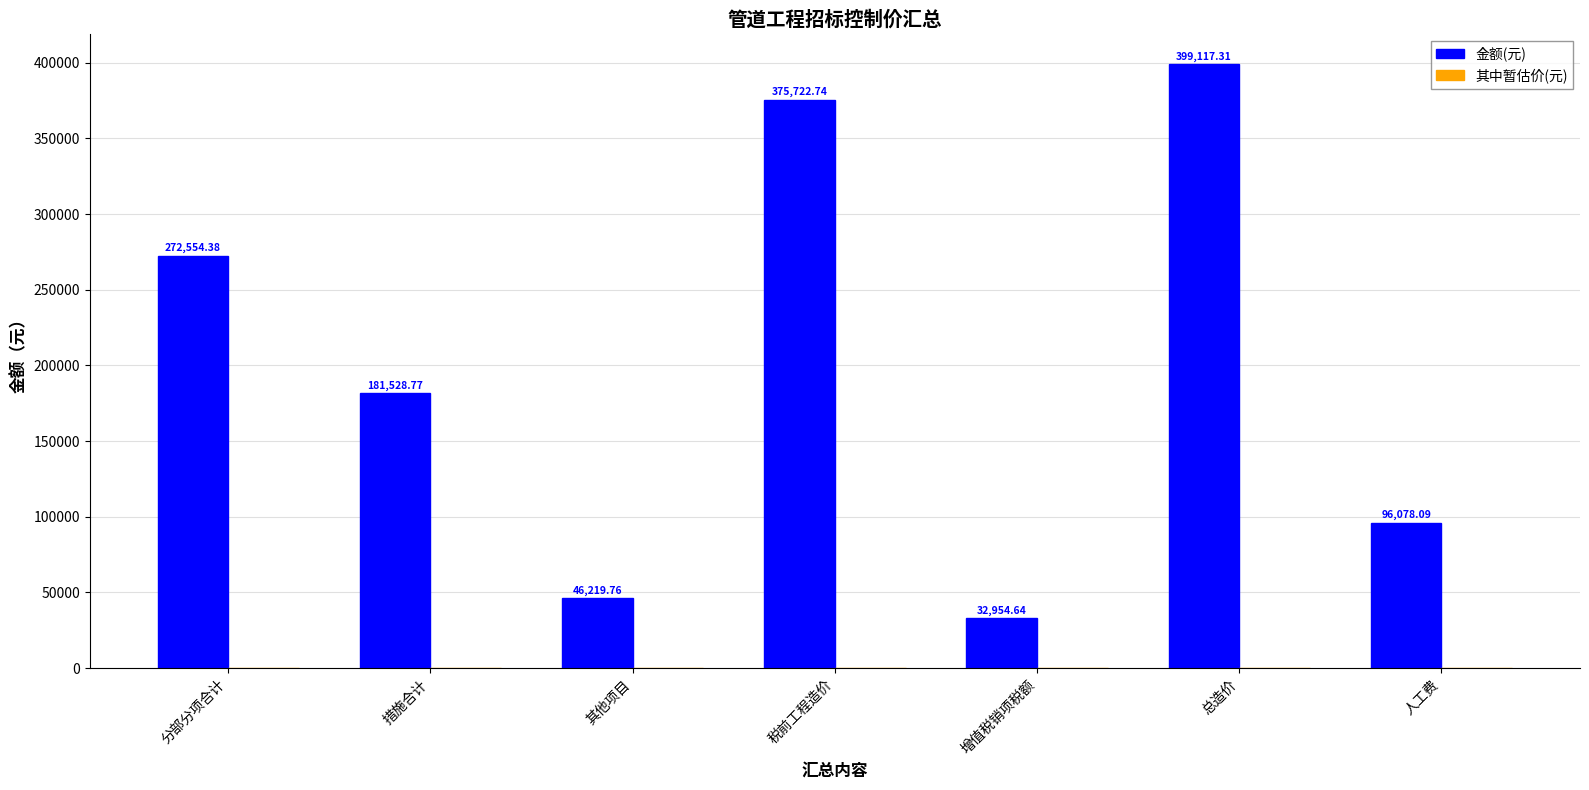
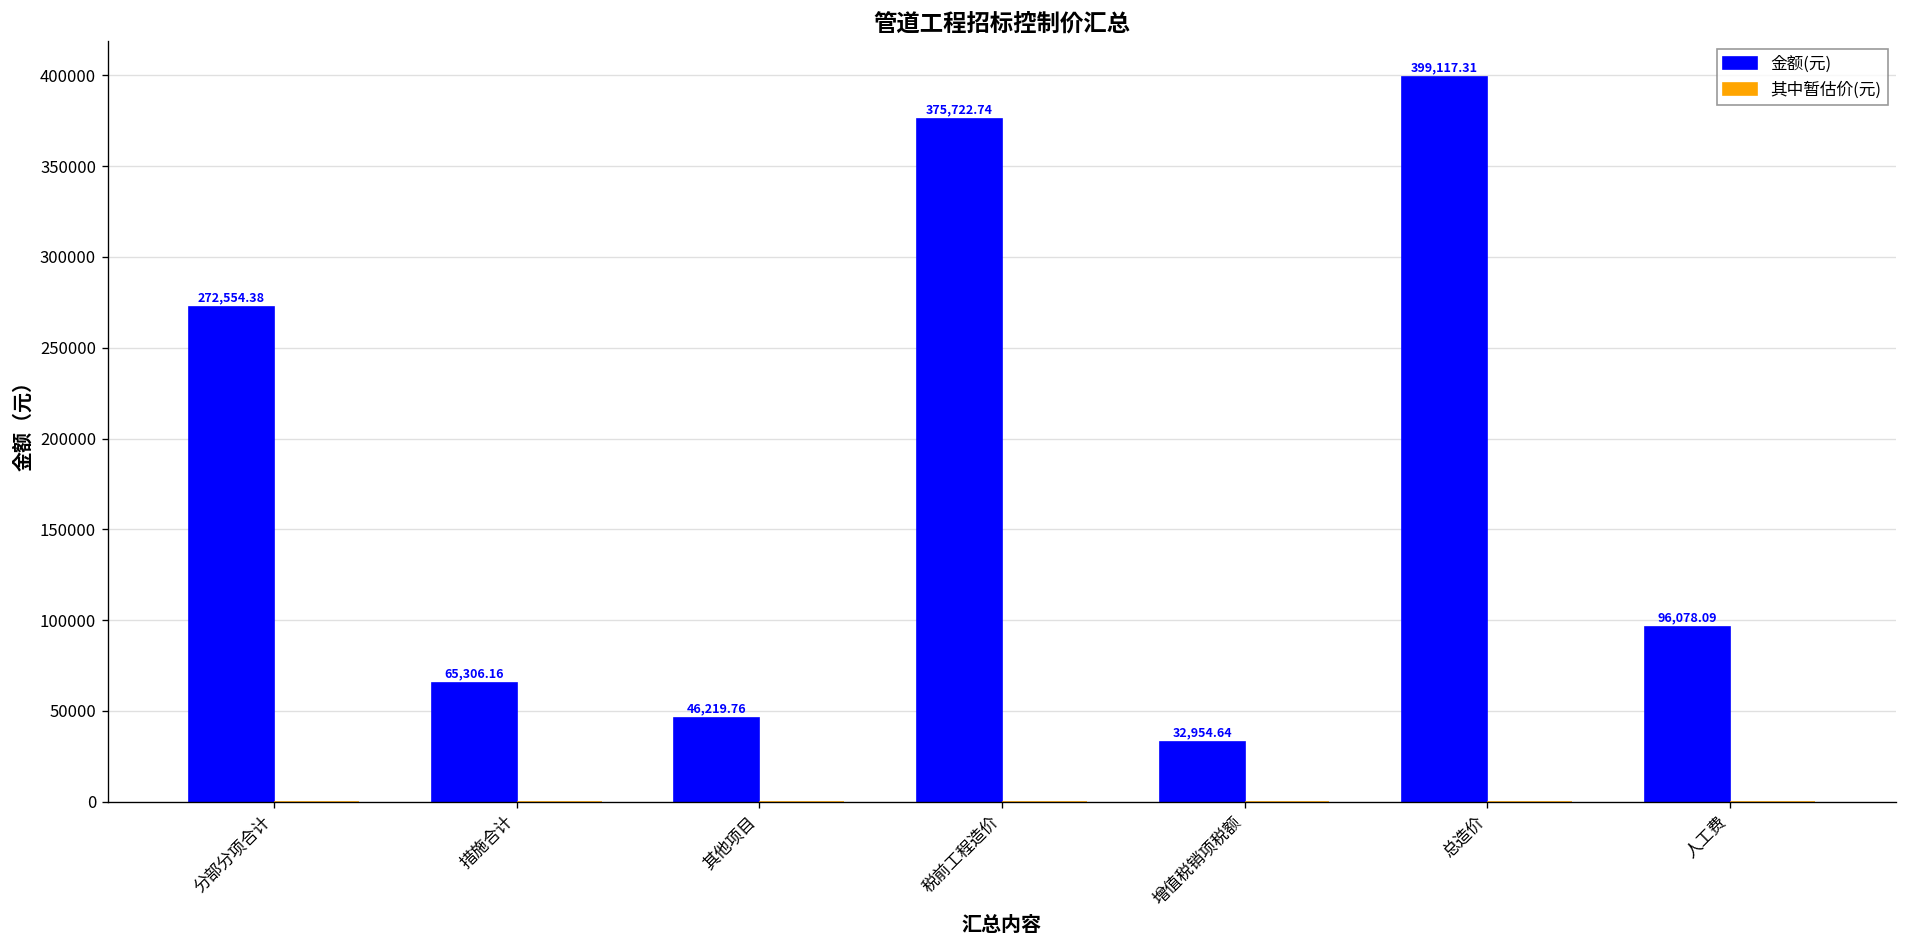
金额(元), 措施合计: 181,528.77 -> 65,306.16
